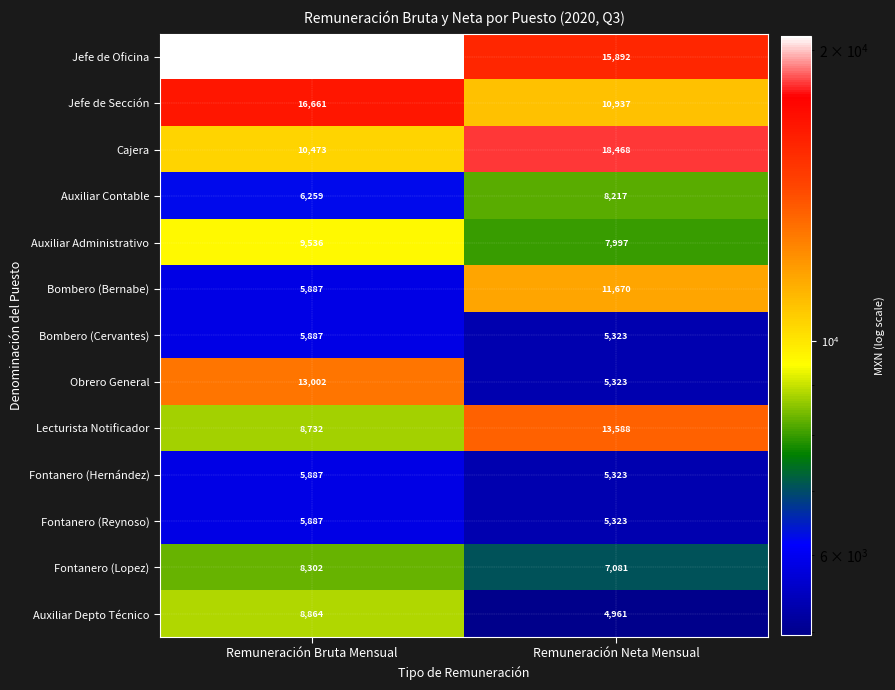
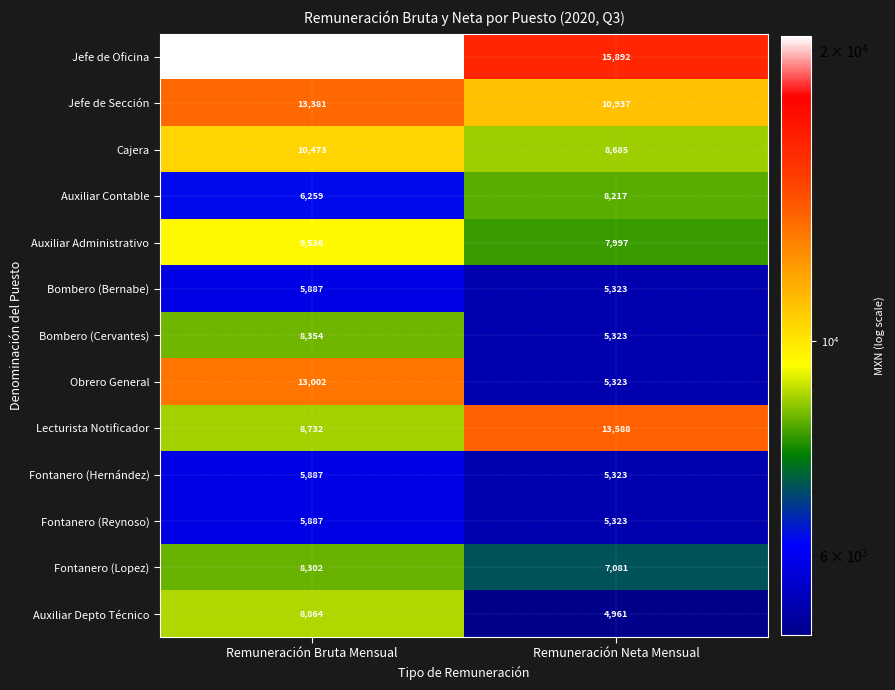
Jefe de Sección, Remuneración Bruta Mensual: 16,661 -> 13,381
Cajera, Remuneración Neta Mensual: 18,468 -> 8,685
Bombero (Bernabe), Remuneración Neta Mensual: 11,670 -> 5,323
Bombero (Cervantes), Remuneración Bruta Mensual: 5,887 -> 8,354
